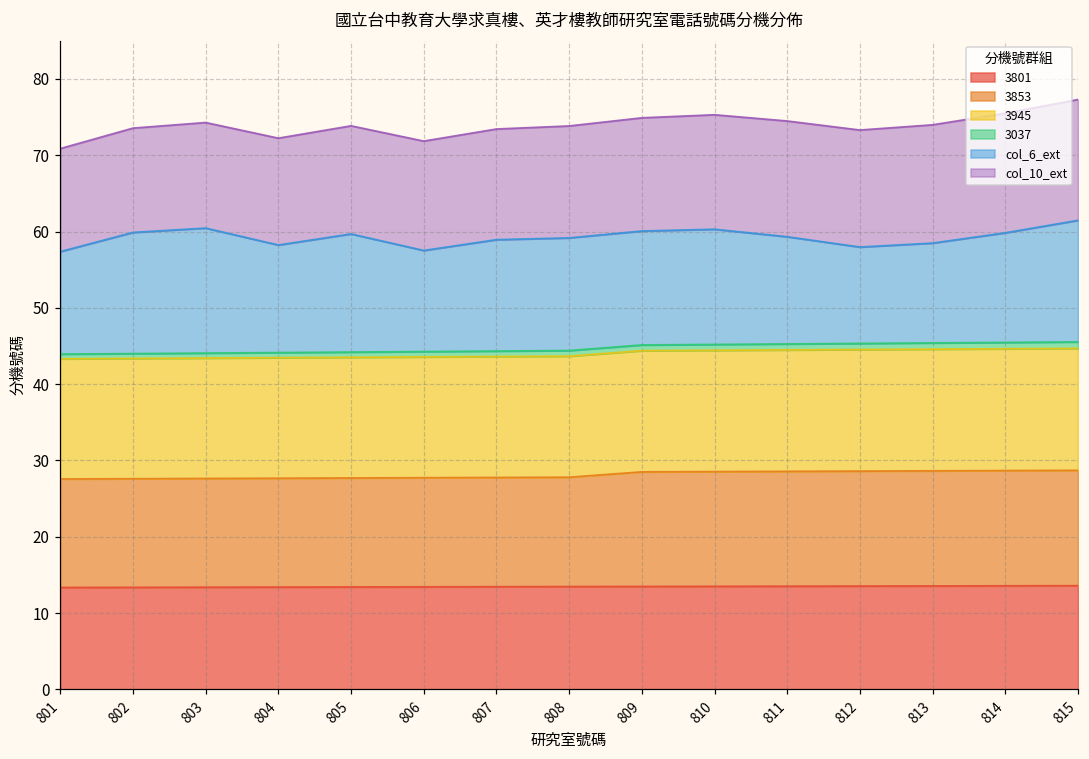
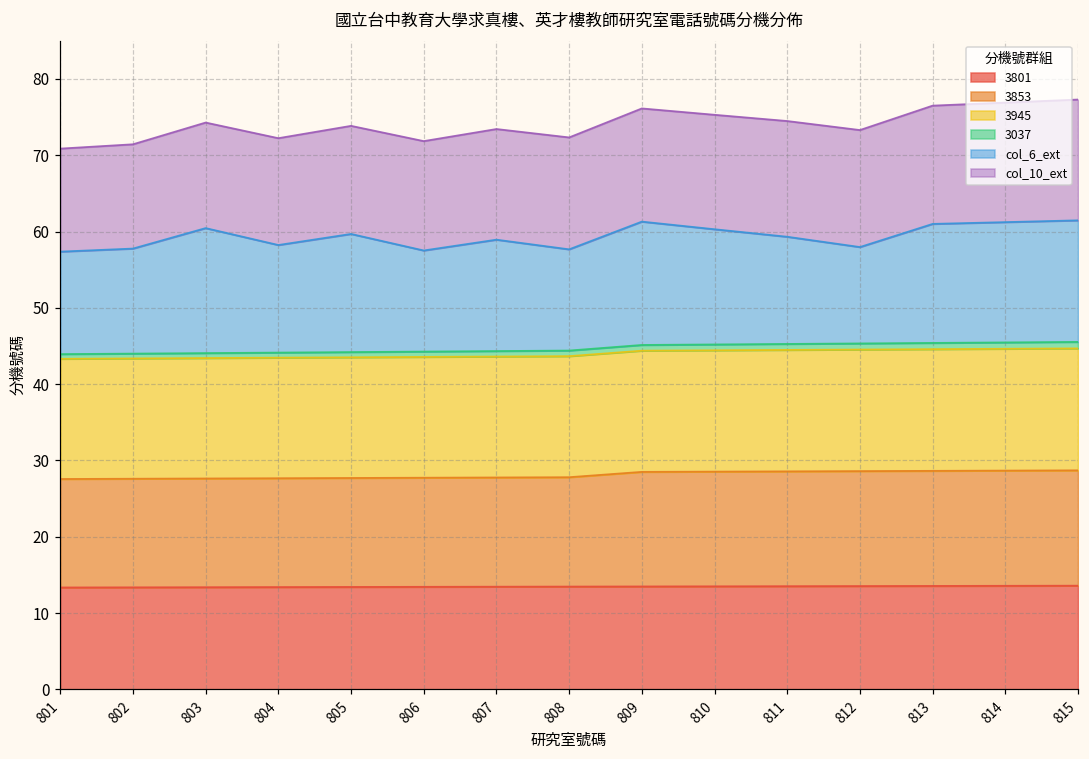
col_6_ext, 802: 16 -> 14
col_6_ext, 808: 15 -> 13
col_6_ext, 809: 15 -> 16
col_6_ext, 813: 13 -> 16
col_6_ext, 814: 14 -> 16
